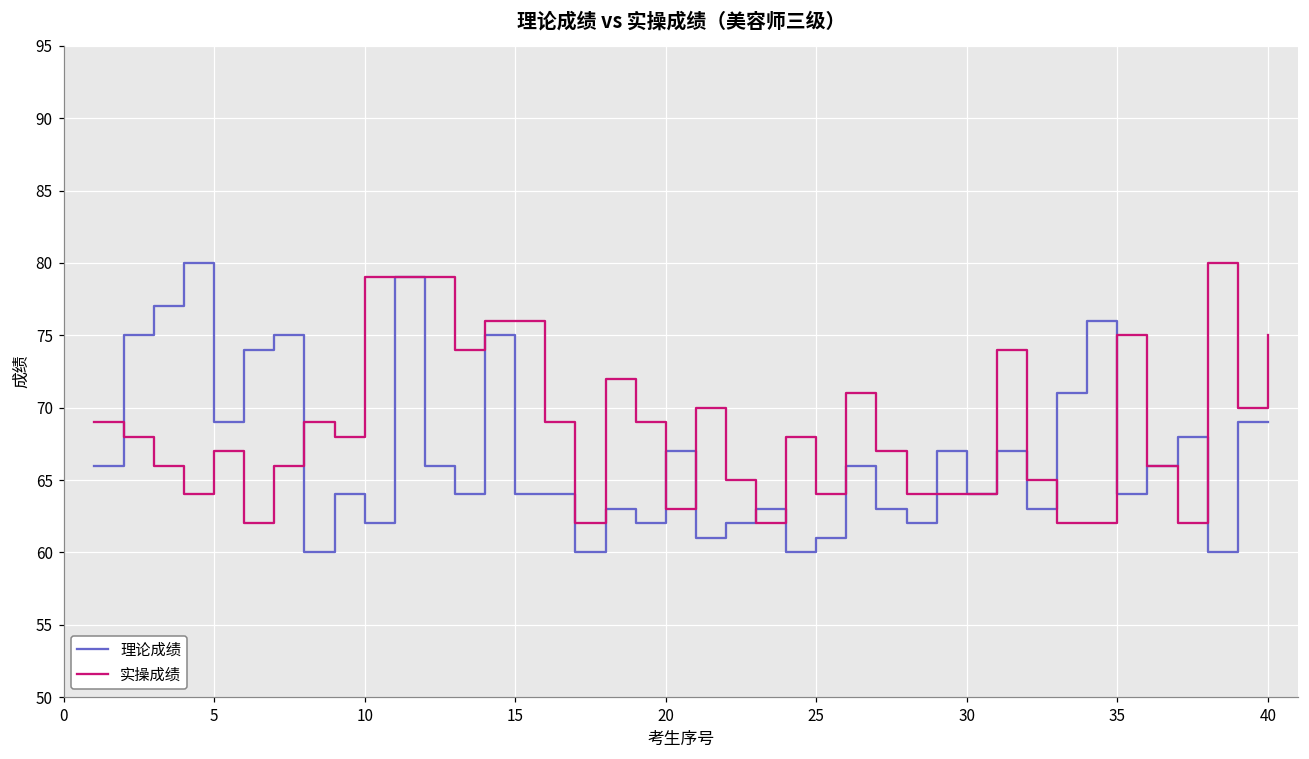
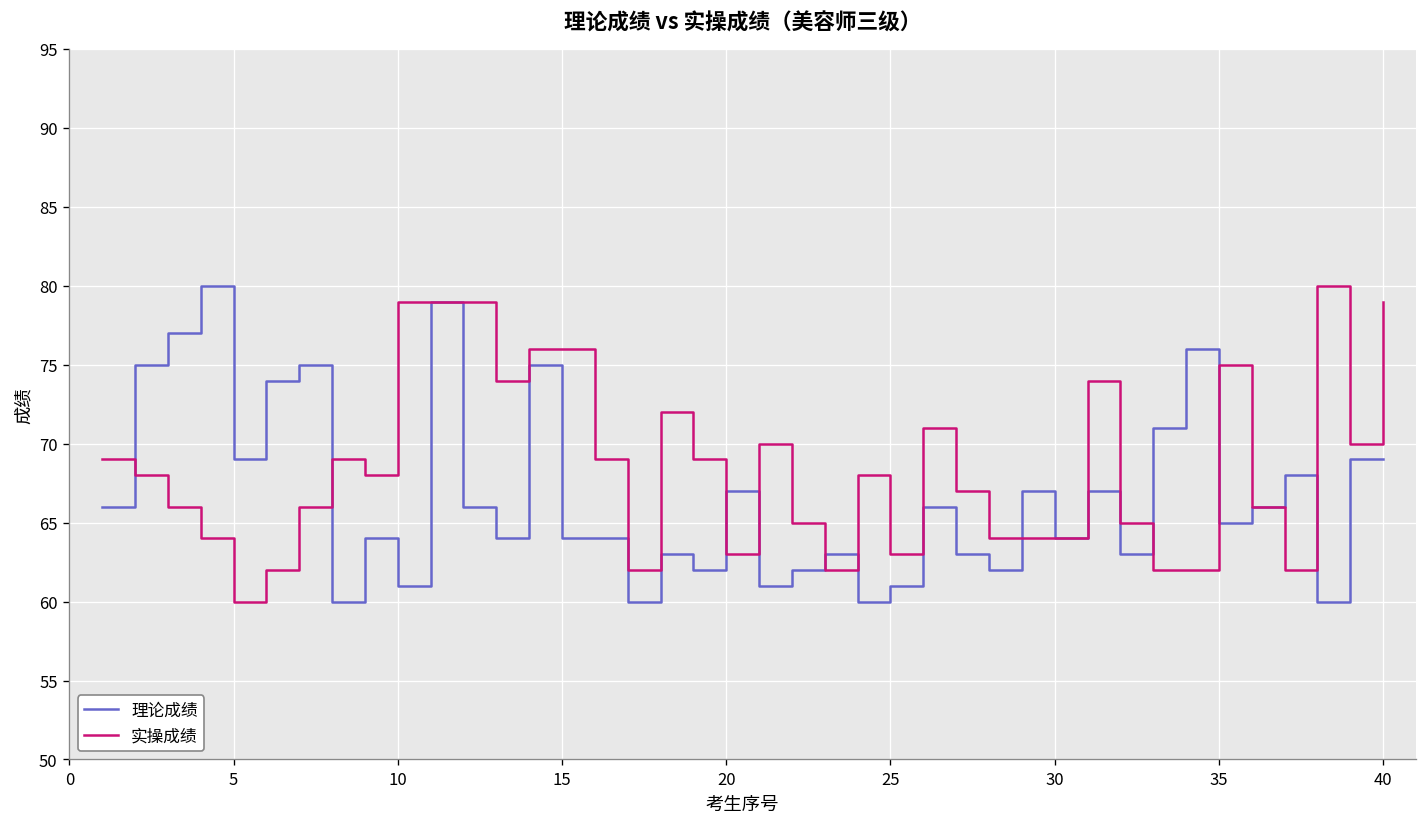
实操成绩, 5: 67 -> 60
理论成绩, 10: 62 -> 61
实操成绩, 25: 64 -> 63
理论成绩, 35: 64 -> 65
实操成绩, 40: 75 -> 79
